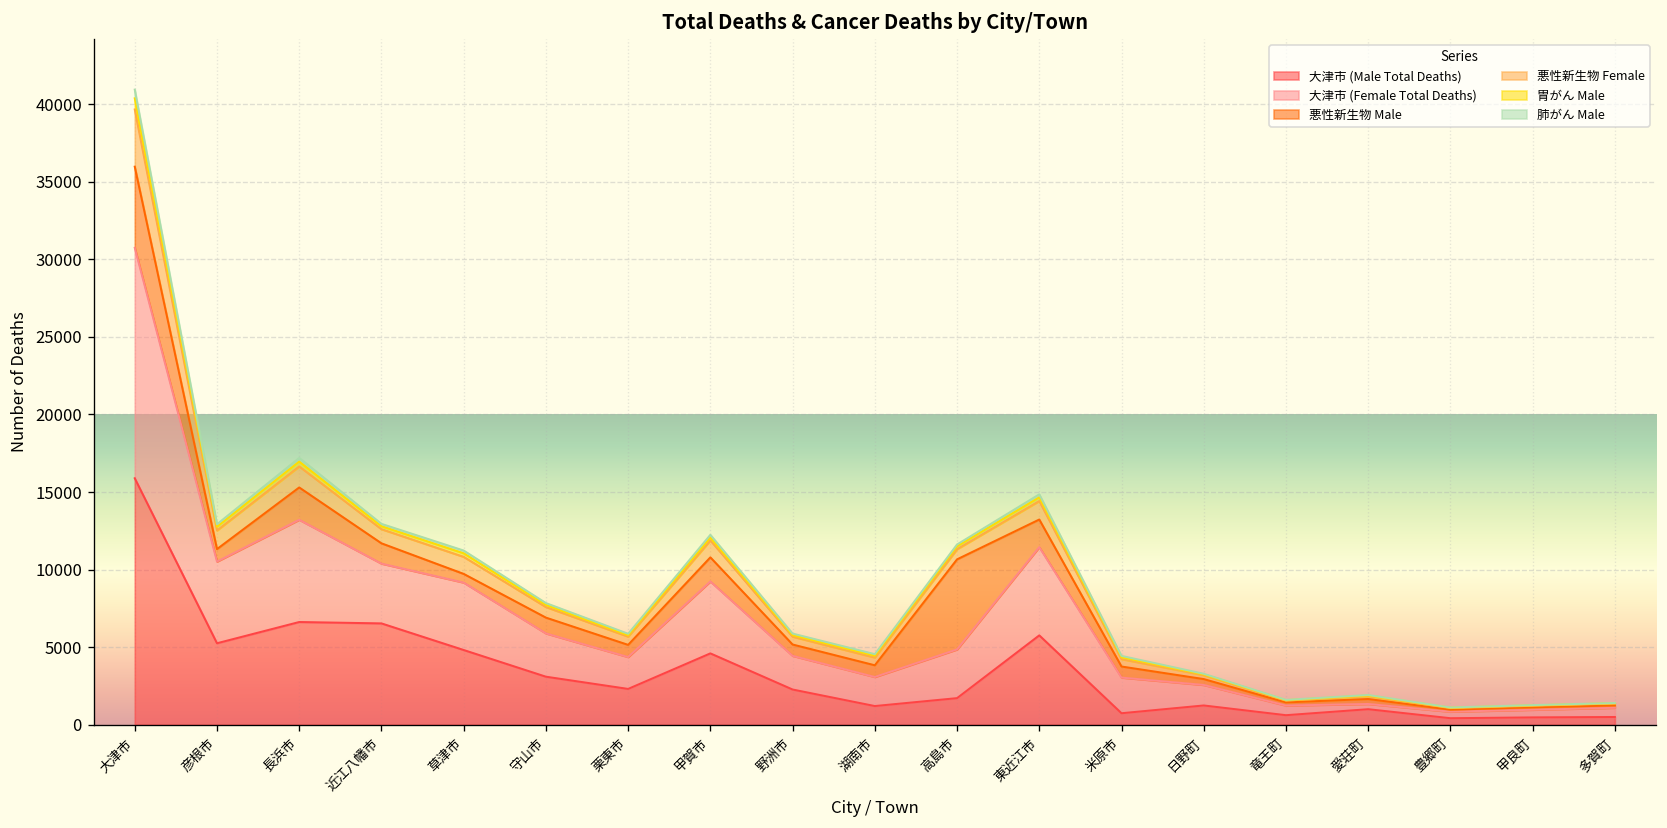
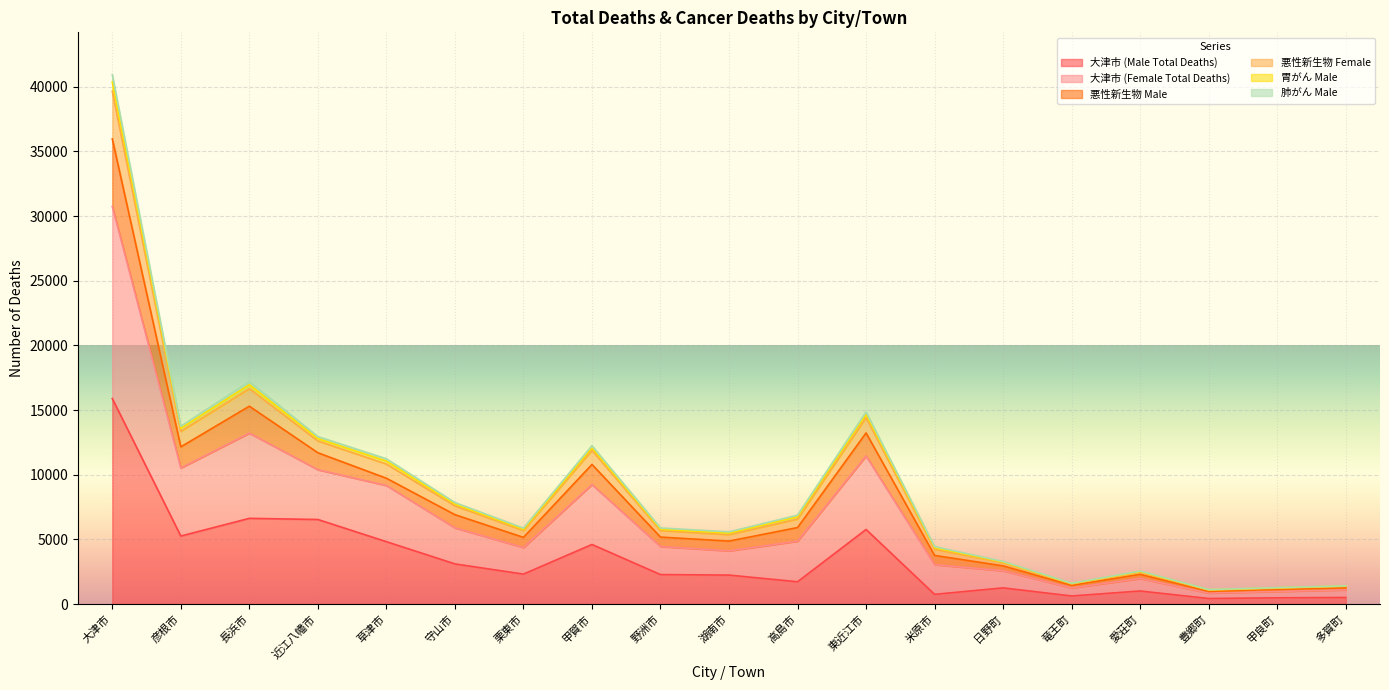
悪性新生物 Male, 彦根市: 800 -> 1600
大津市 (Male Total Deaths), 湖南市: 1200 -> 2200
悪性新生物 Male, 高島市: 5800 -> 1100
大津市 (Female Total Deaths), 愛荘町: 300 -> 1000
